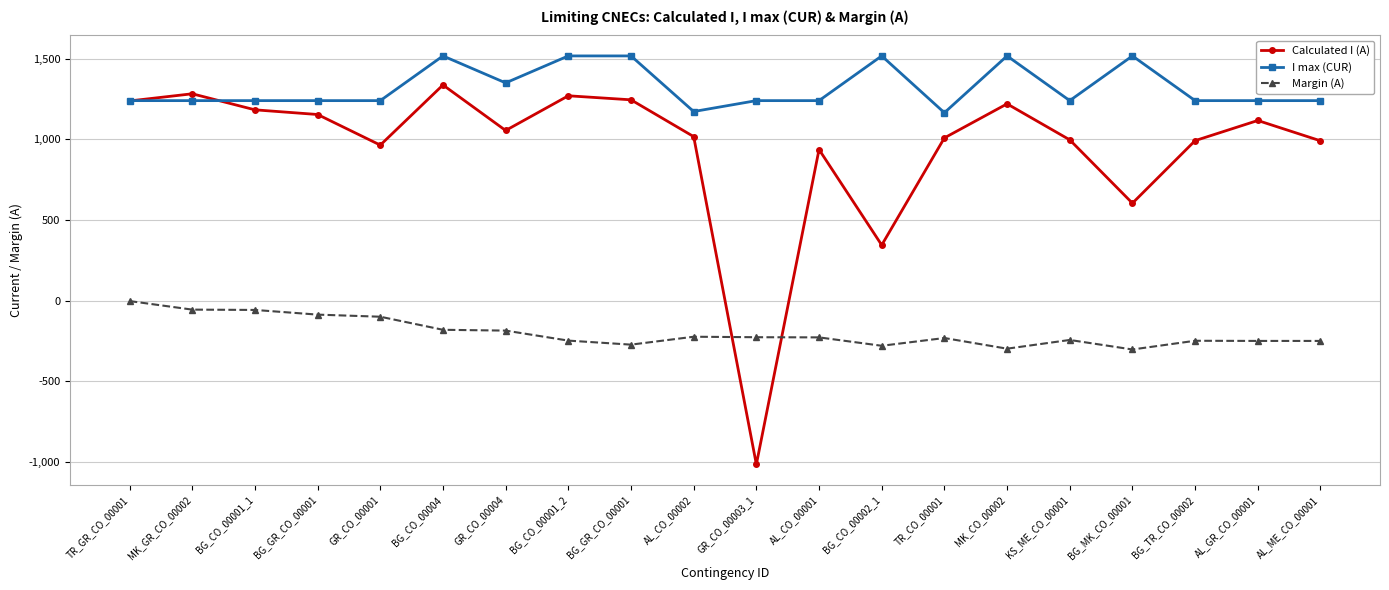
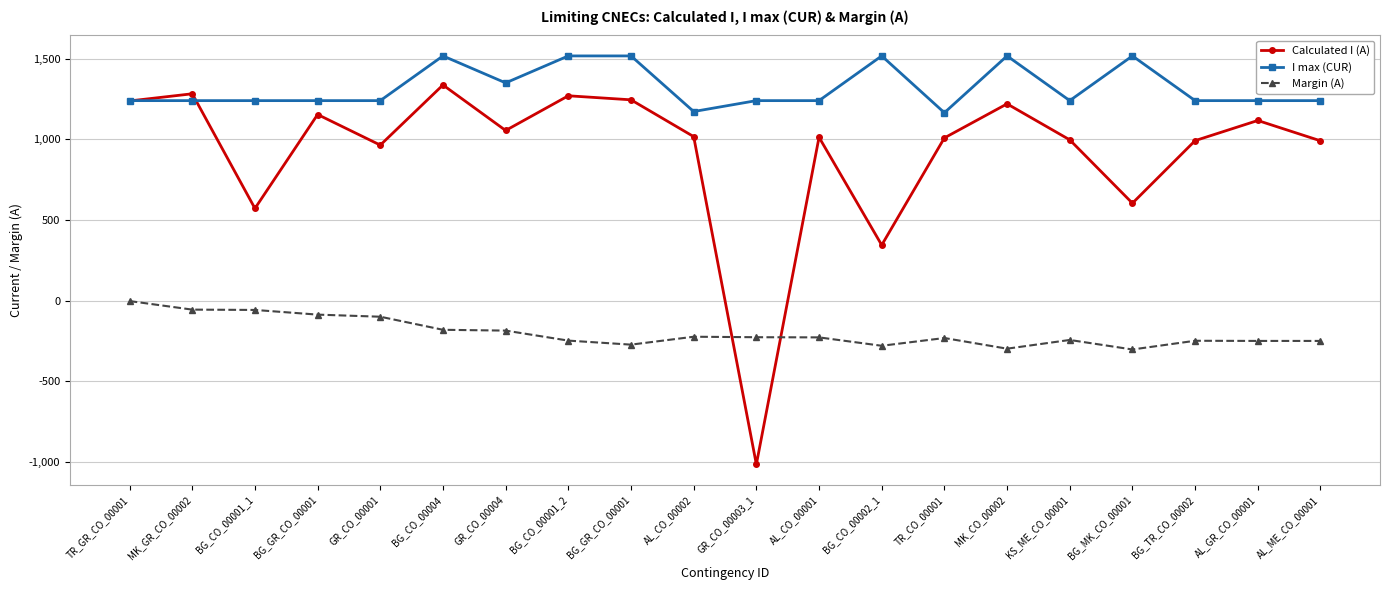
Calculated I (A), BG_CO_00001_1: 1,180 -> 570
Calculated I (A), AL_CO_00001: 940 -> 1,010
